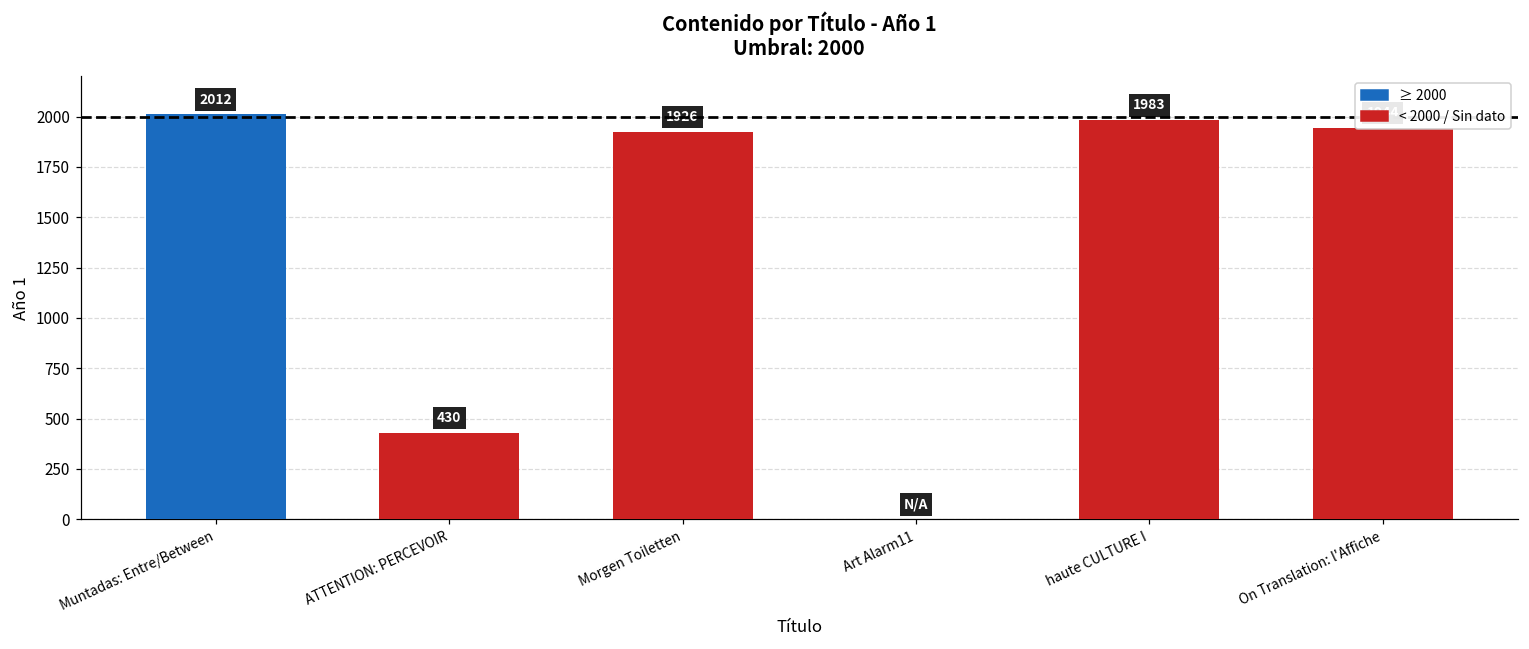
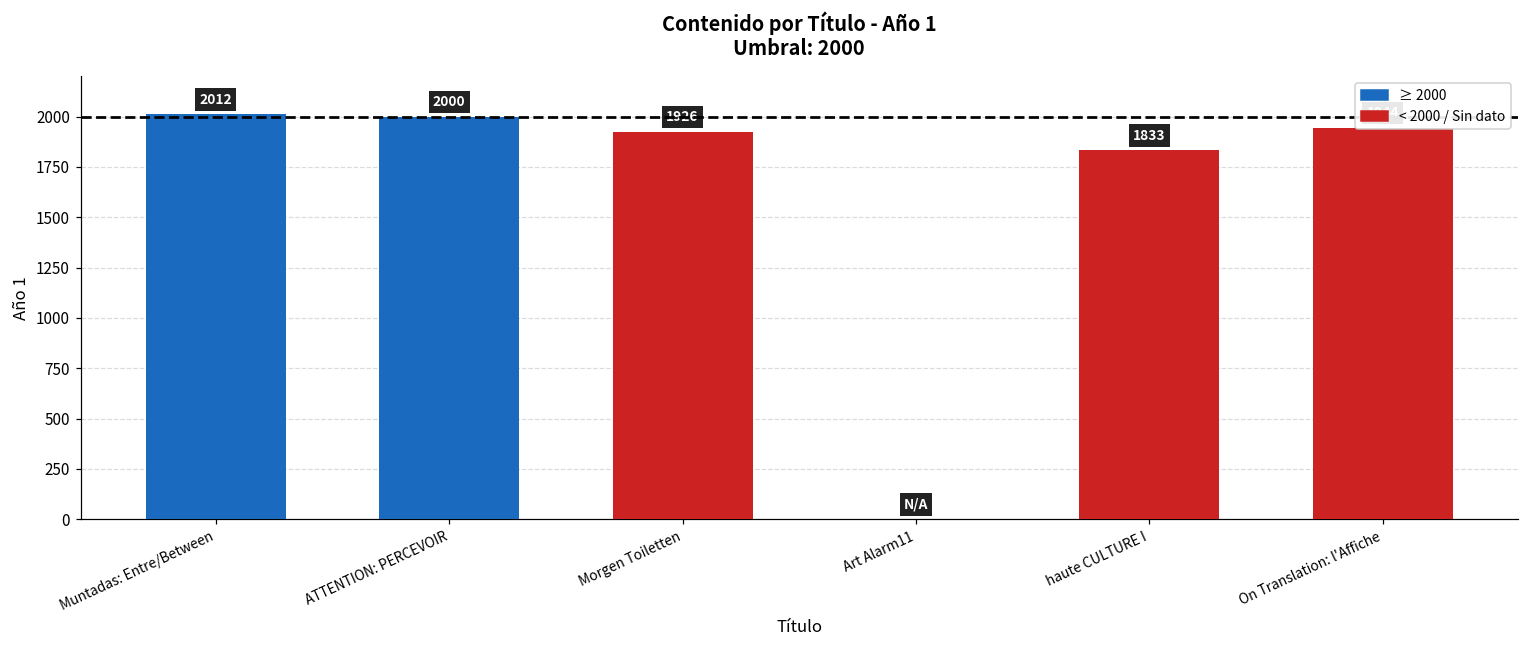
ATTENTION: PERCEVOIR: 430 -> 2000
haute CULTURE I: 1983 -> 1833
